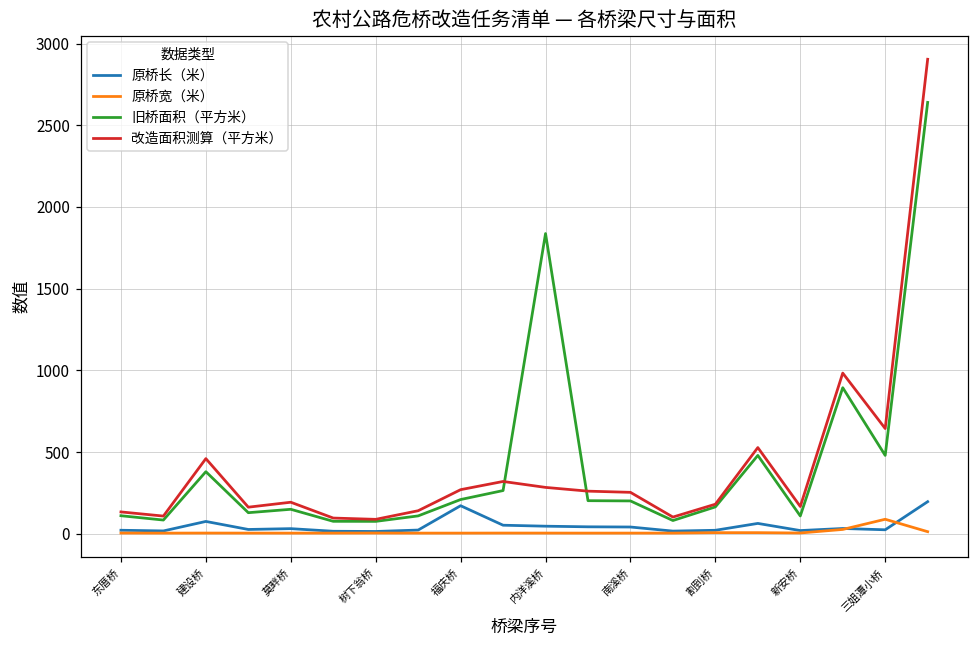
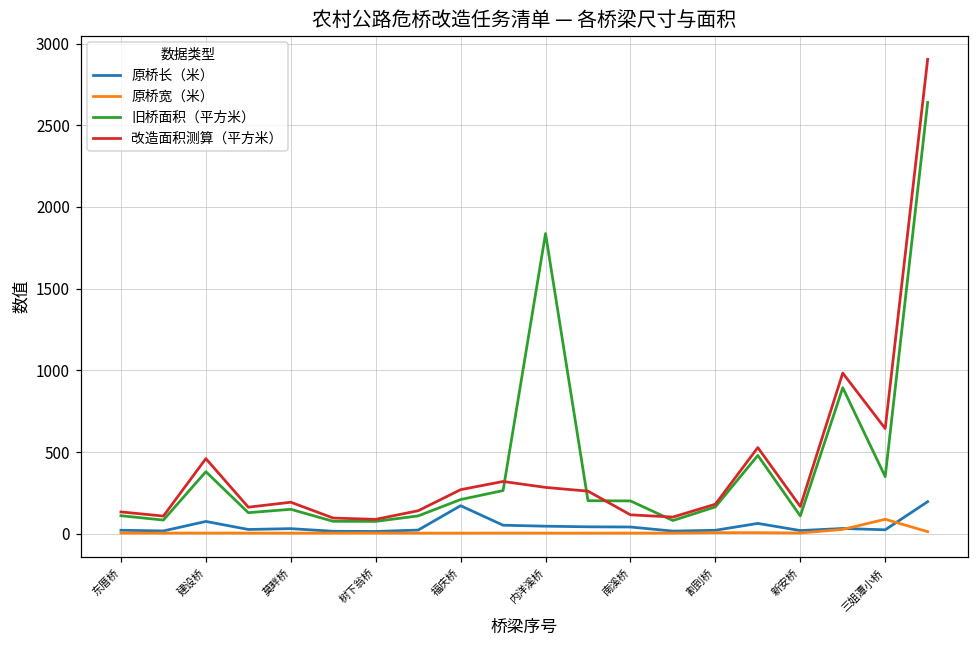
改造面积测算（平方米）, 南溪桥: 250 -> 120
旧桥面积（平方米）, 三姐潭小桥: 480 -> 350
